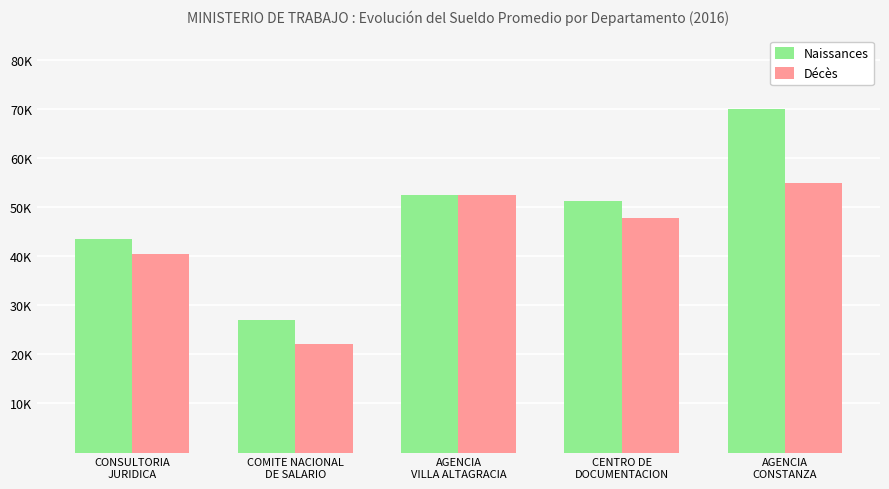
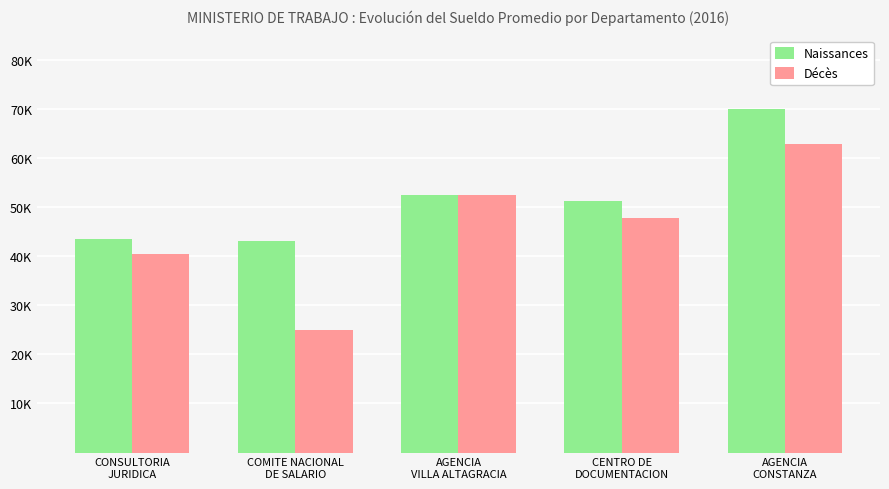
Naissances, COMITE NACIONAL DE SALARIO: 27000 -> 43000
Décès, COMITE NACIONAL DE SALARIO: 22000 -> 25000
Décès, AGENCIA CONSTANZA: 55000 -> 63000
